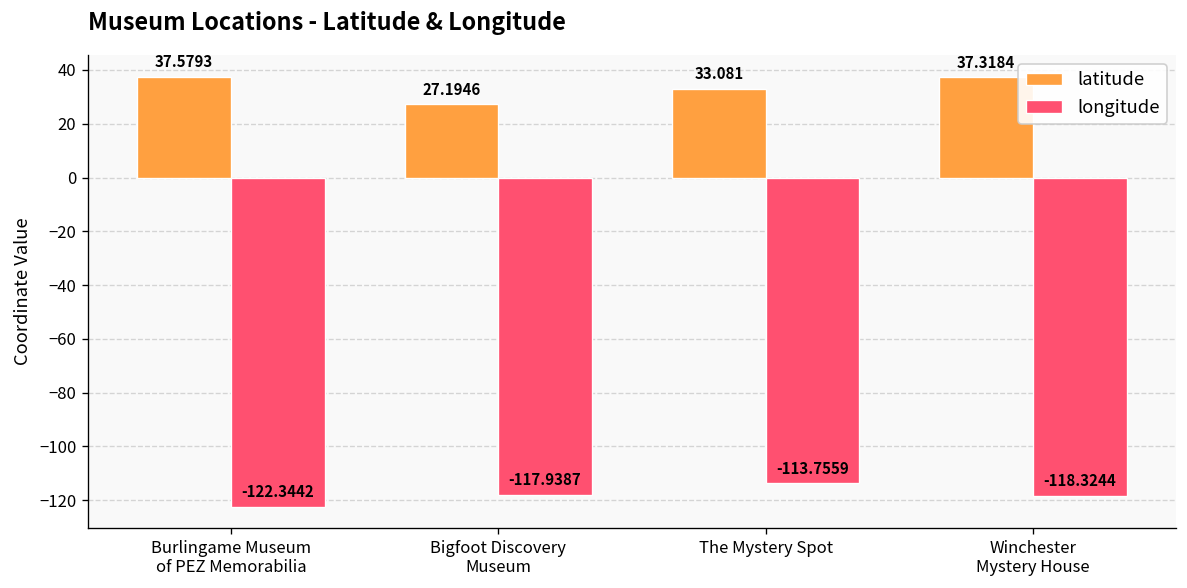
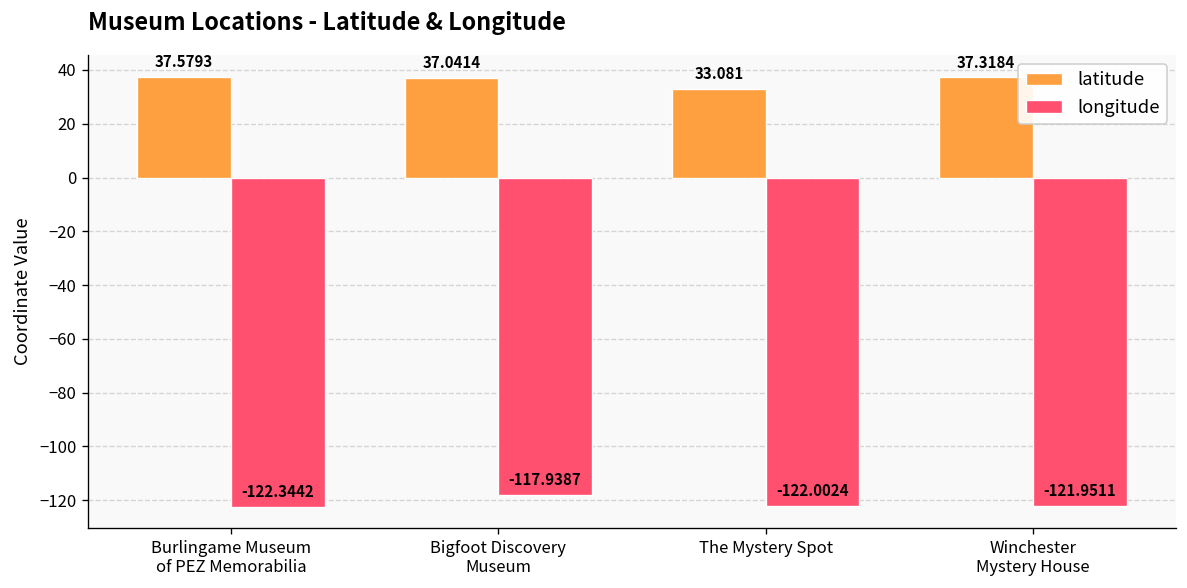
latitude, Bigfoot Discovery Museum: 27.1946 -> 37.0414
longitude, The Mystery Spot: -113.7559 -> -122.0024
longitude, Winchester Mystery House: -118.3244 -> -121.9511
